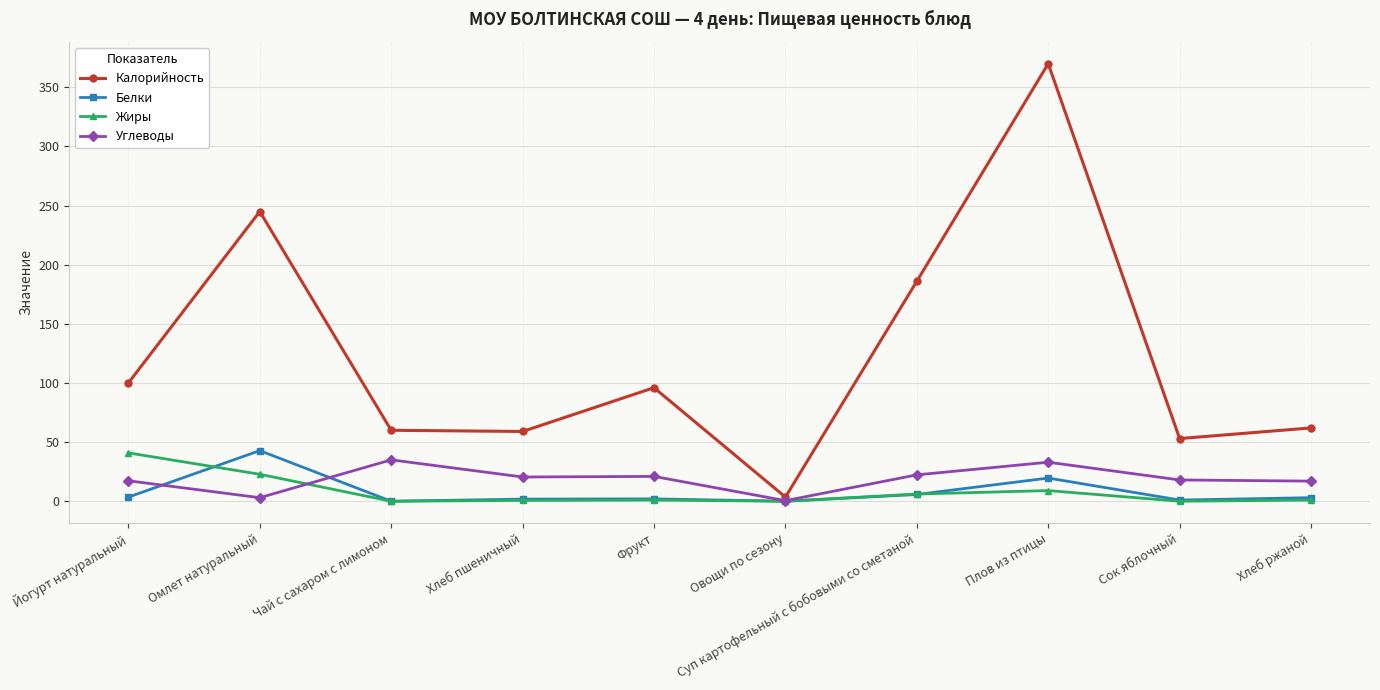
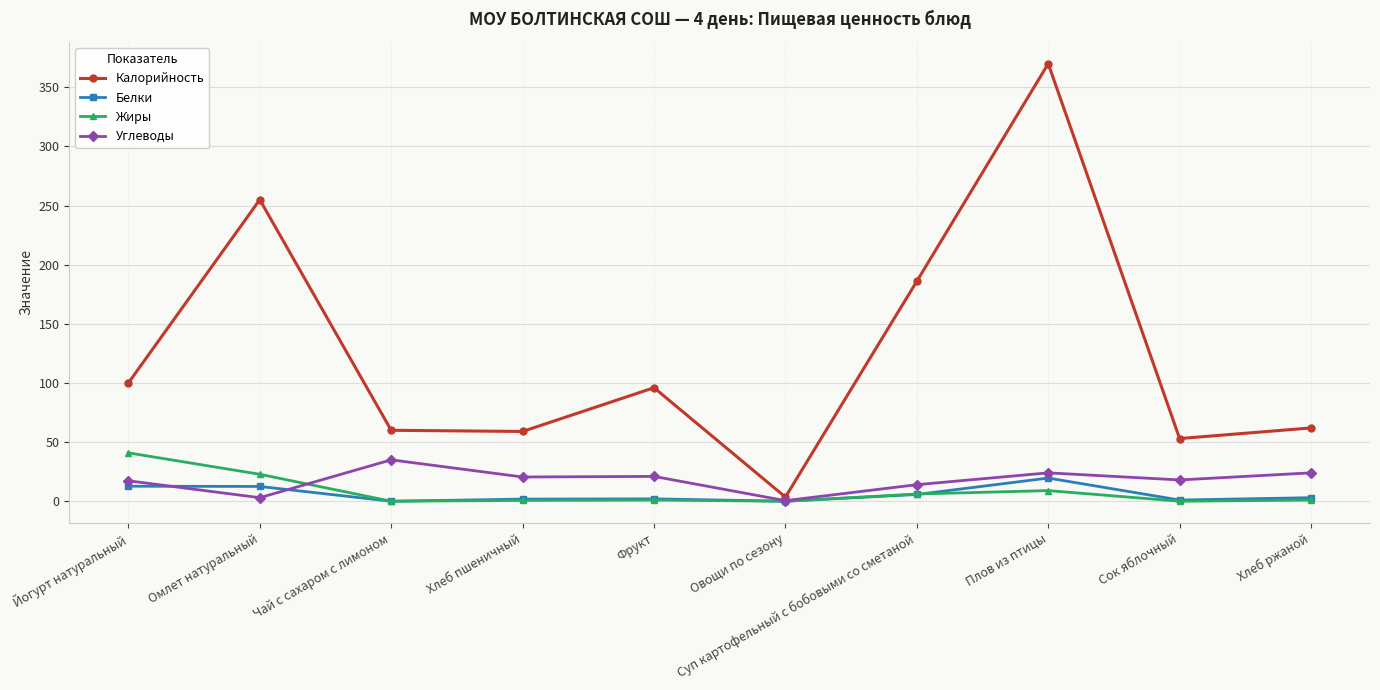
Белки, Йогурт натуральный: 4 -> 13
Калорийность, Омлет натуральный: 245 -> 255
Белки, Омлет натуральный: 43 -> 13
Углеводы, Суп картофельный с бобовыми со сметаной: 22 -> 14
Углеводы, Плов из птицы: 33 -> 24
Углеводы, Хлеб ржаной: 17 -> 24
